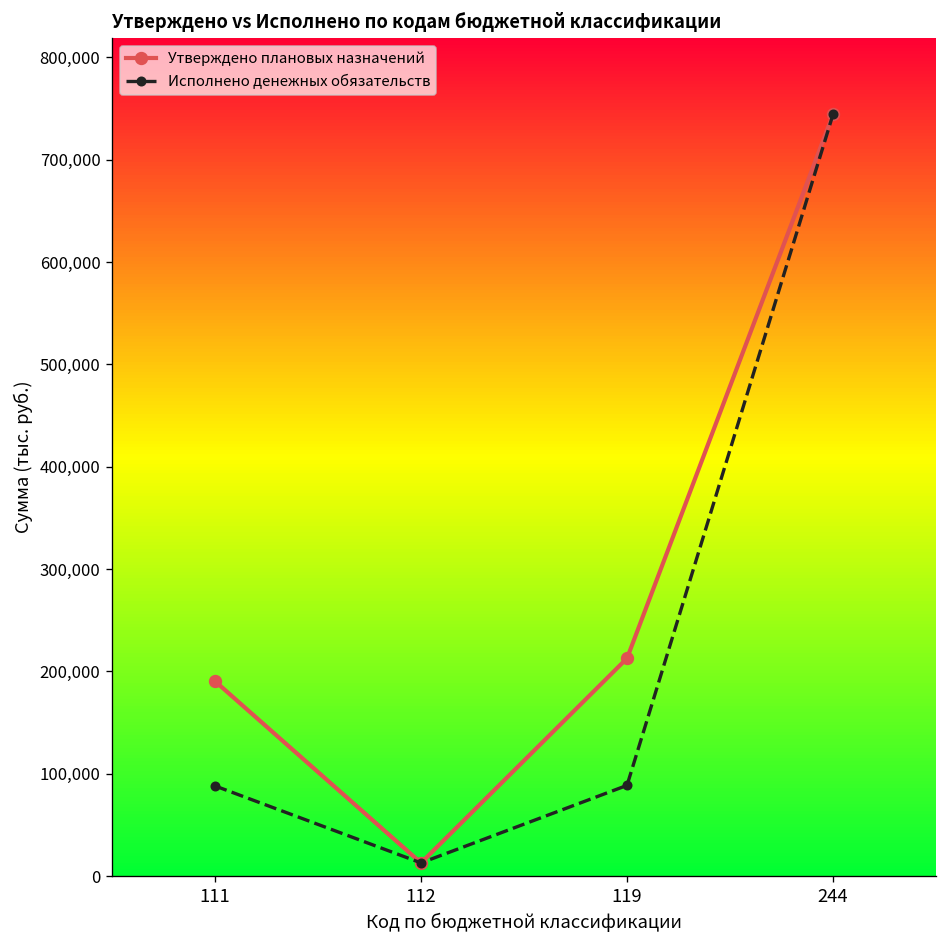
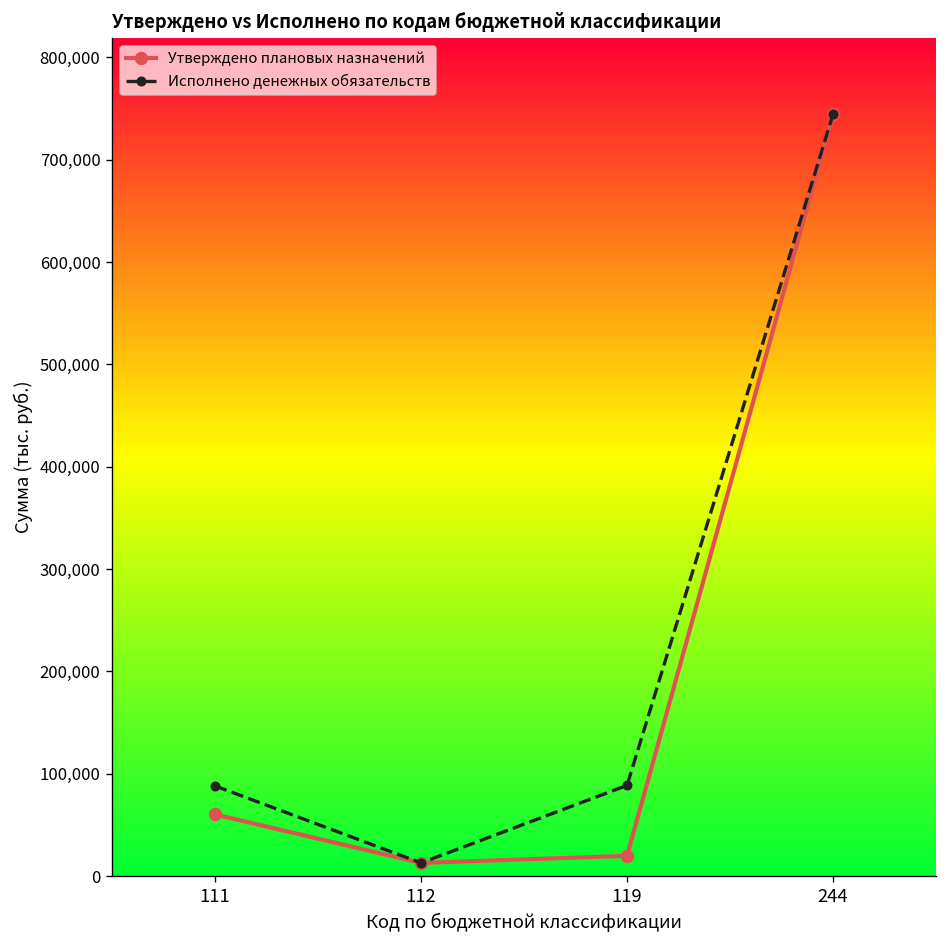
Утверждено плановых назначений, 111: 190,000 -> 60,000
Утверждено плановых назначений, 119: 210,000 -> 20,000
